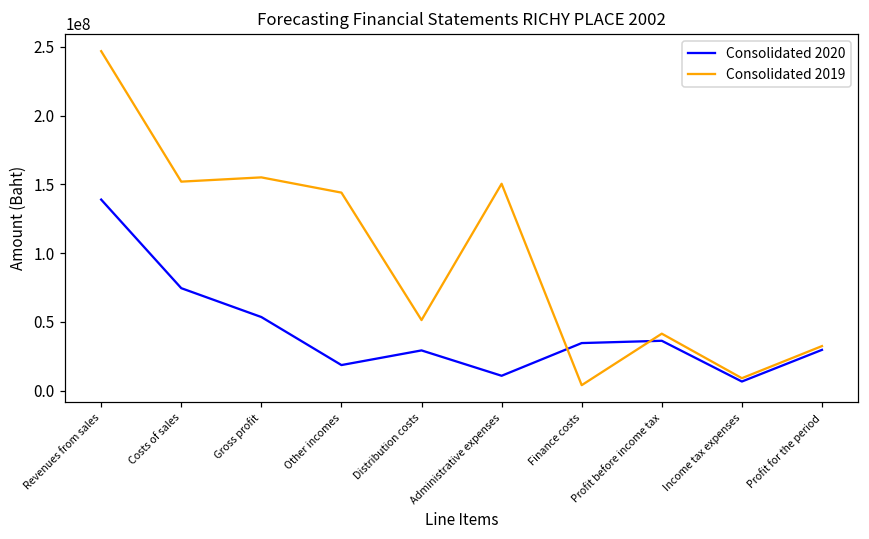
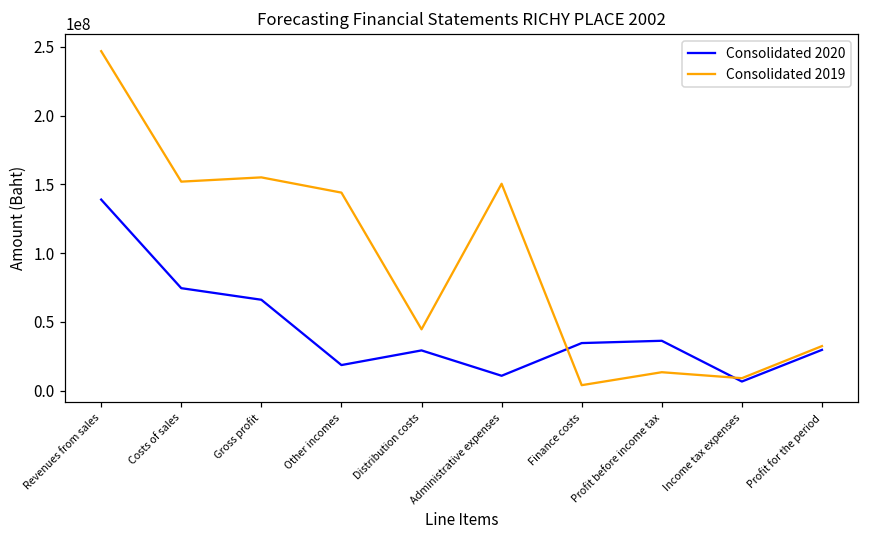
Consolidated 2020, Gross profit: 53000000 -> 66000000
Consolidated 2019, Distribution costs: 51000000 -> 45000000
Consolidated 2019, Profit before income tax: 41000000 -> 13000000
